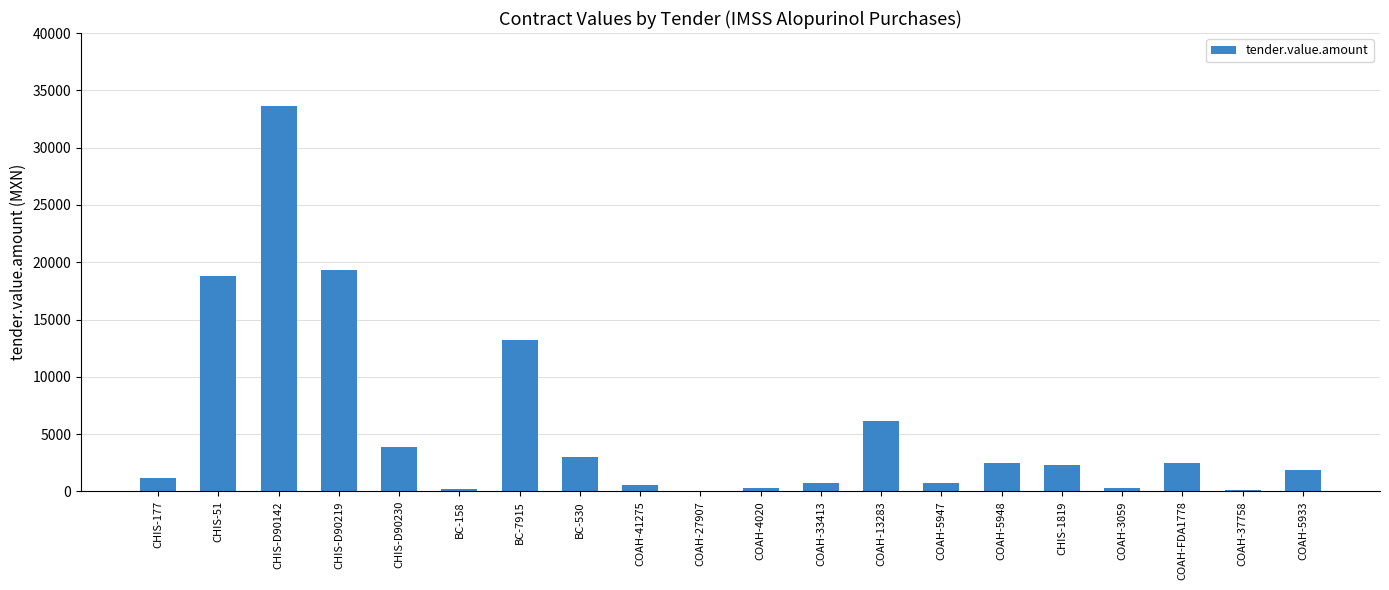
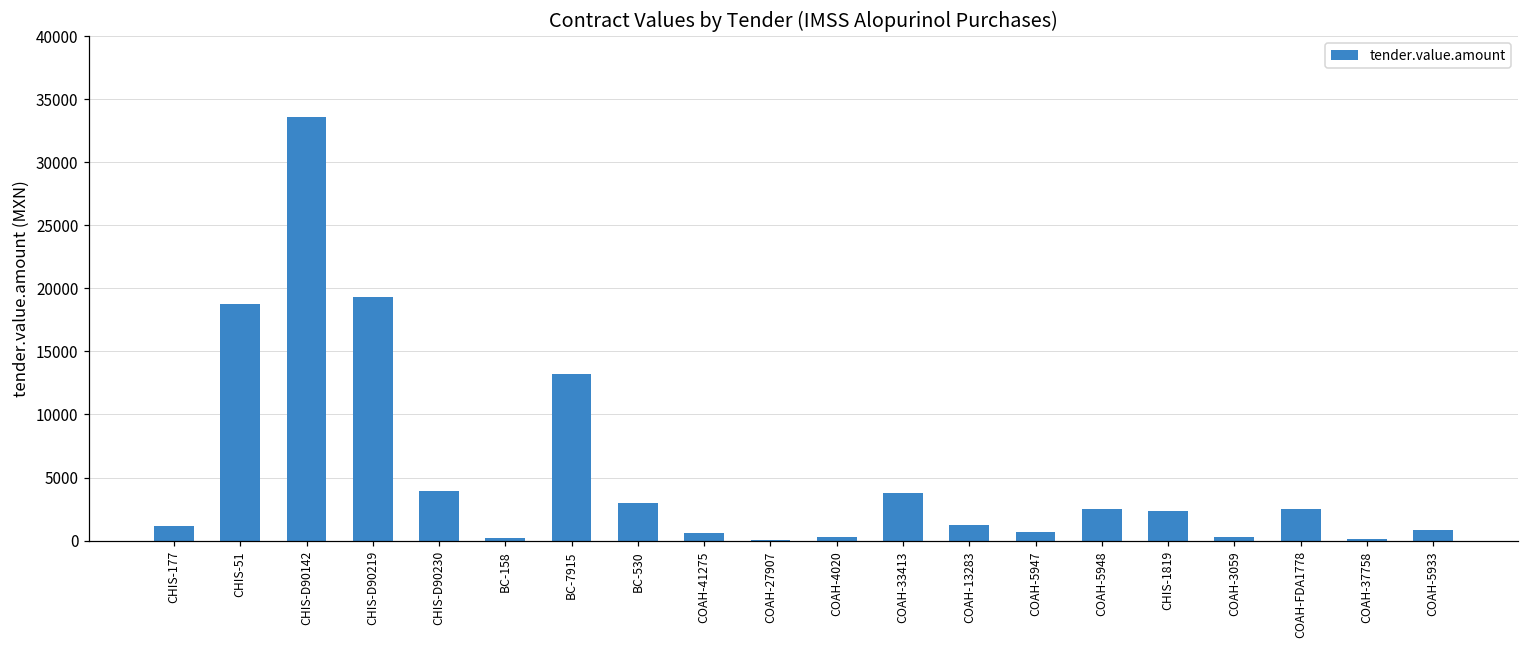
COAH-33413: 700 -> 3800
COAH-13283: 6100 -> 1300
COAH-5933: 1900 -> 900
